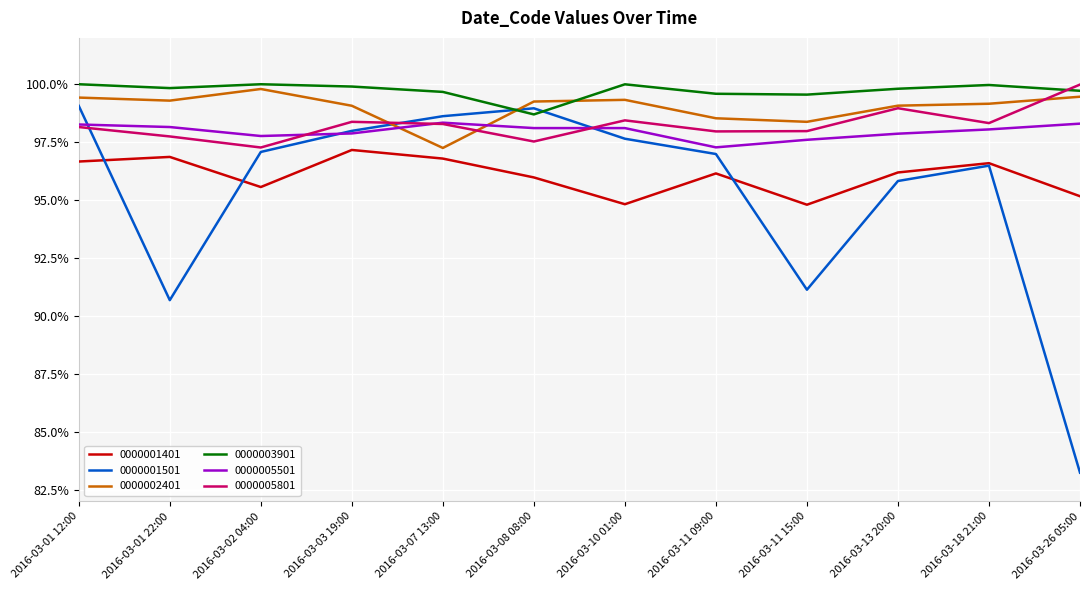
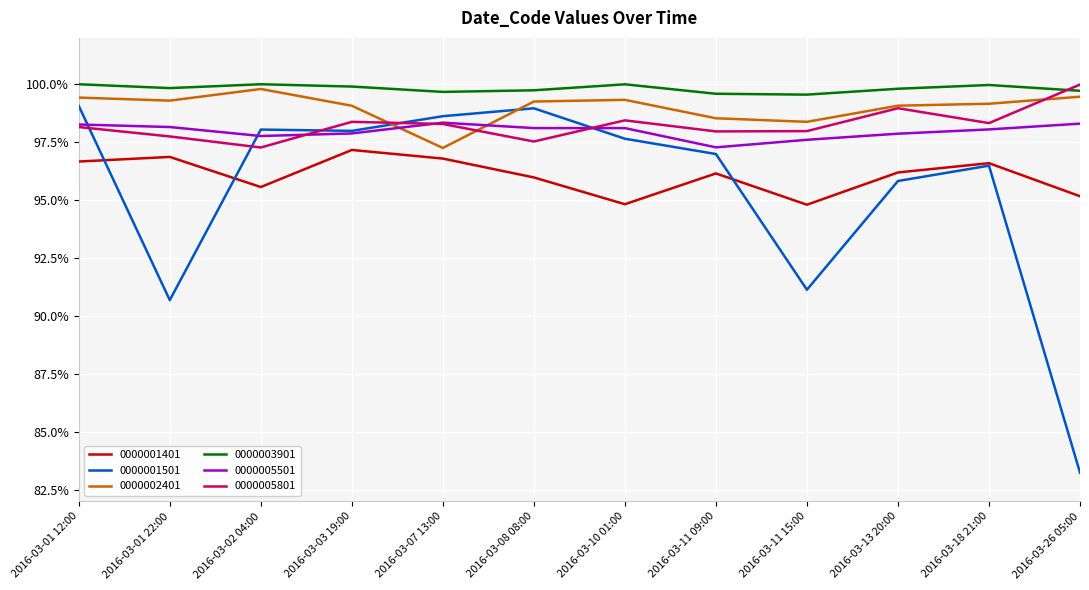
0000001501, 2016-03-02 04:00: 97.1% -> 98.0%
0000003901, 2016-03-08 08:00: 98.7% -> 99.7%
